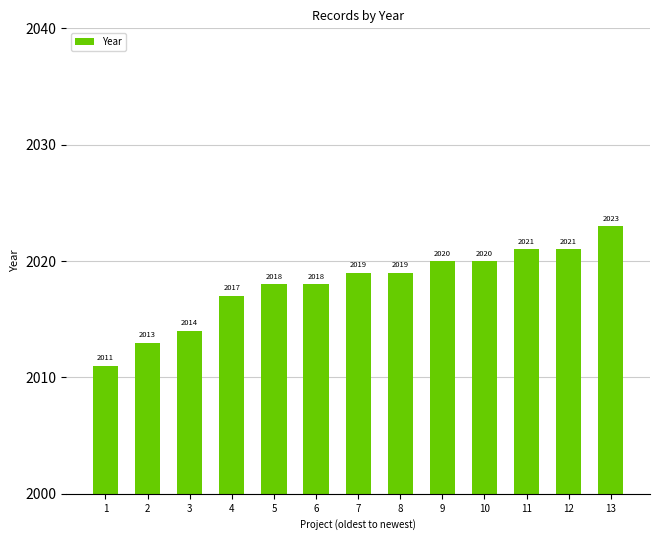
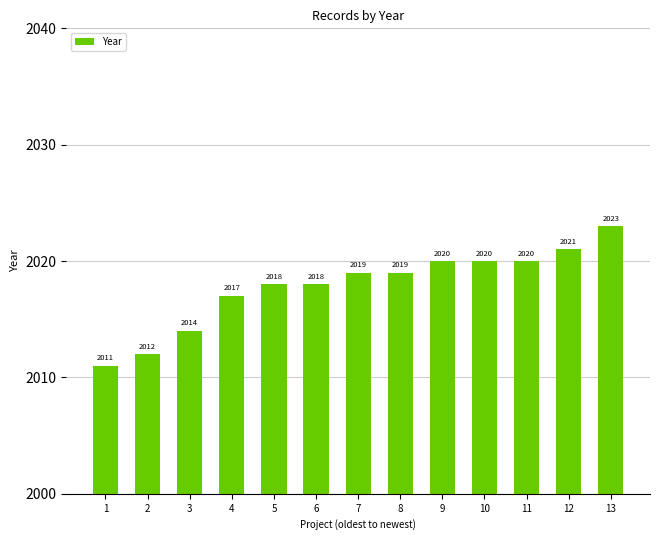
2: 2013 -> 2012
11: 2021 -> 2020
